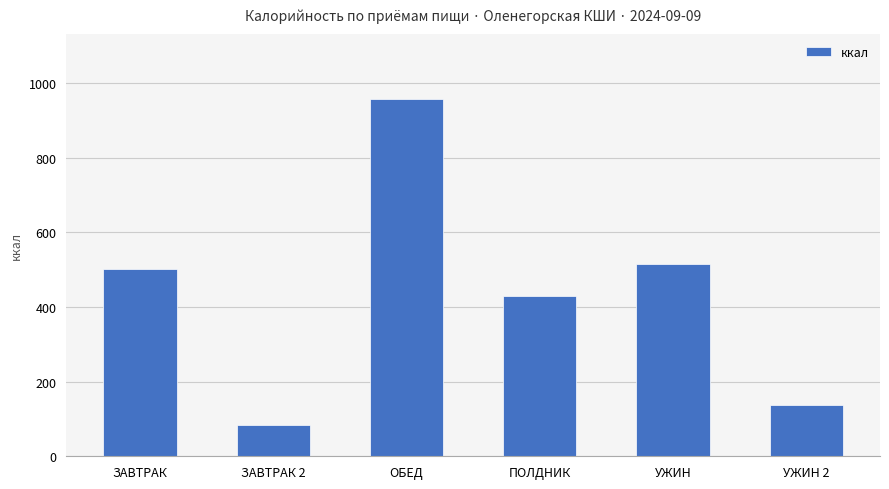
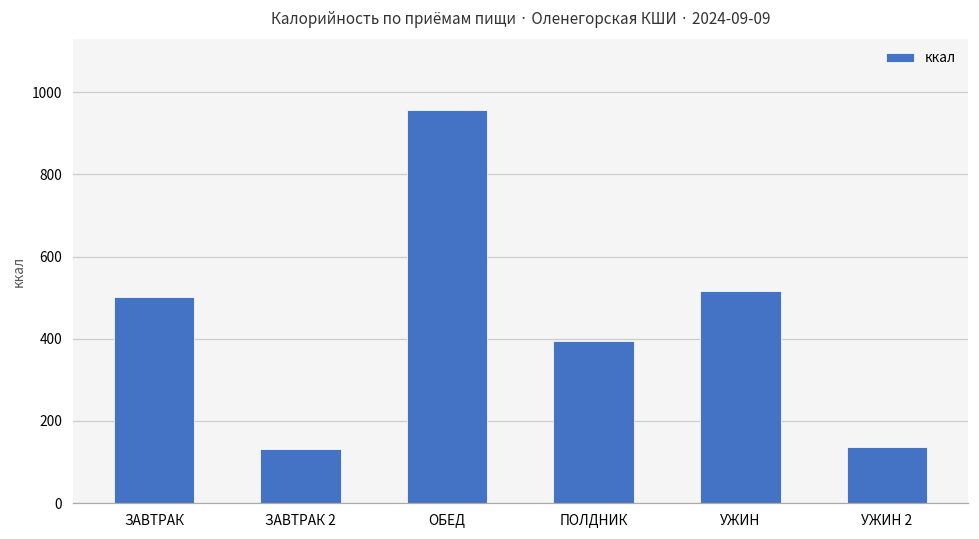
ЗАВТРАК 2: 80 -> 130
ПОЛДНИК: 430 -> 390
